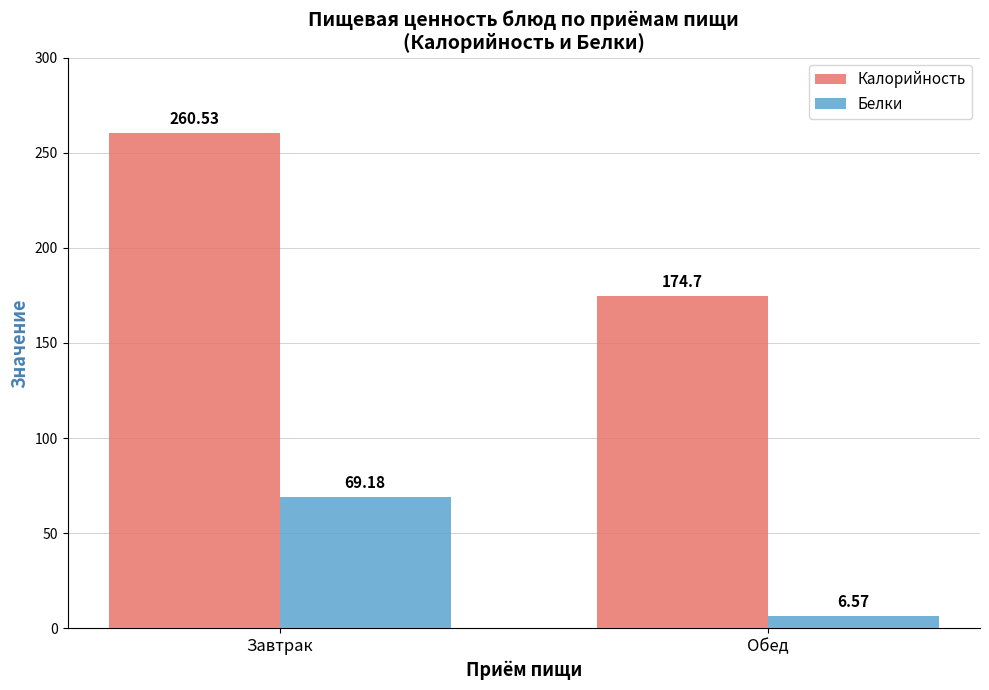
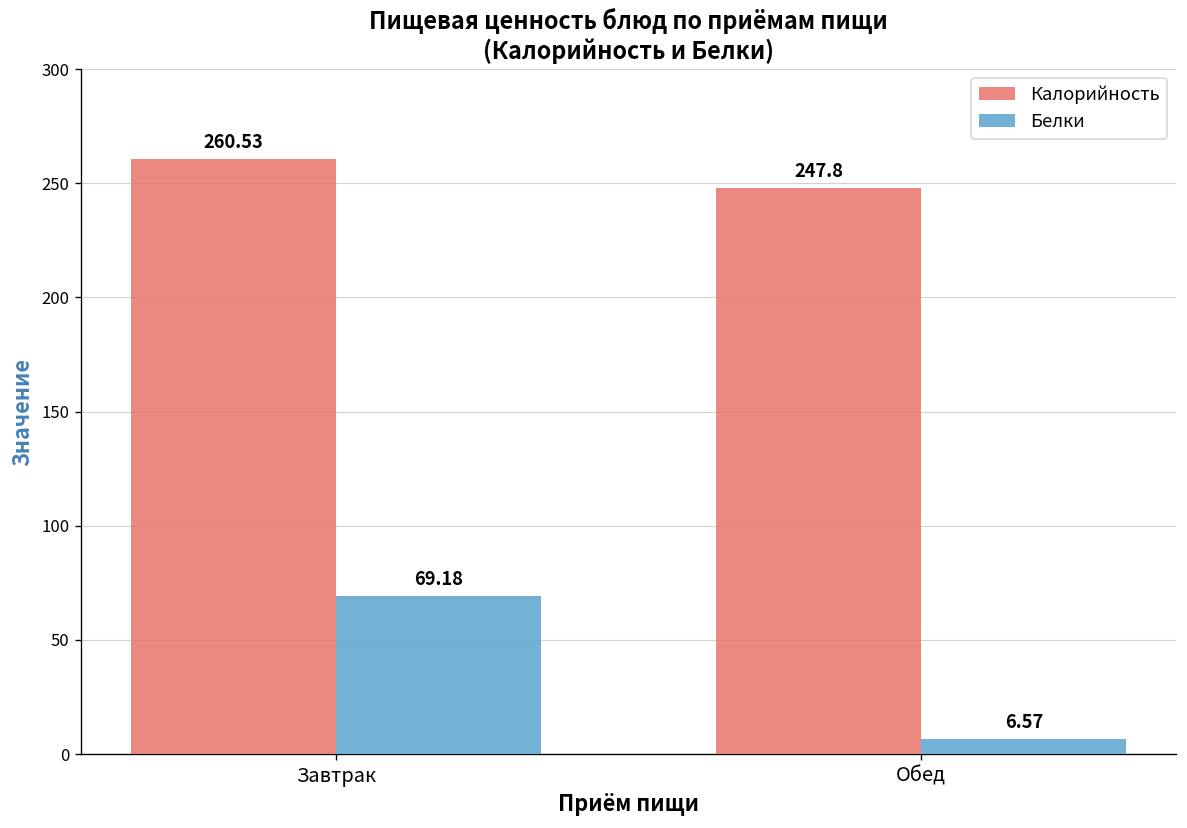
Калорийность, Обед: 174.7 -> 247.8
